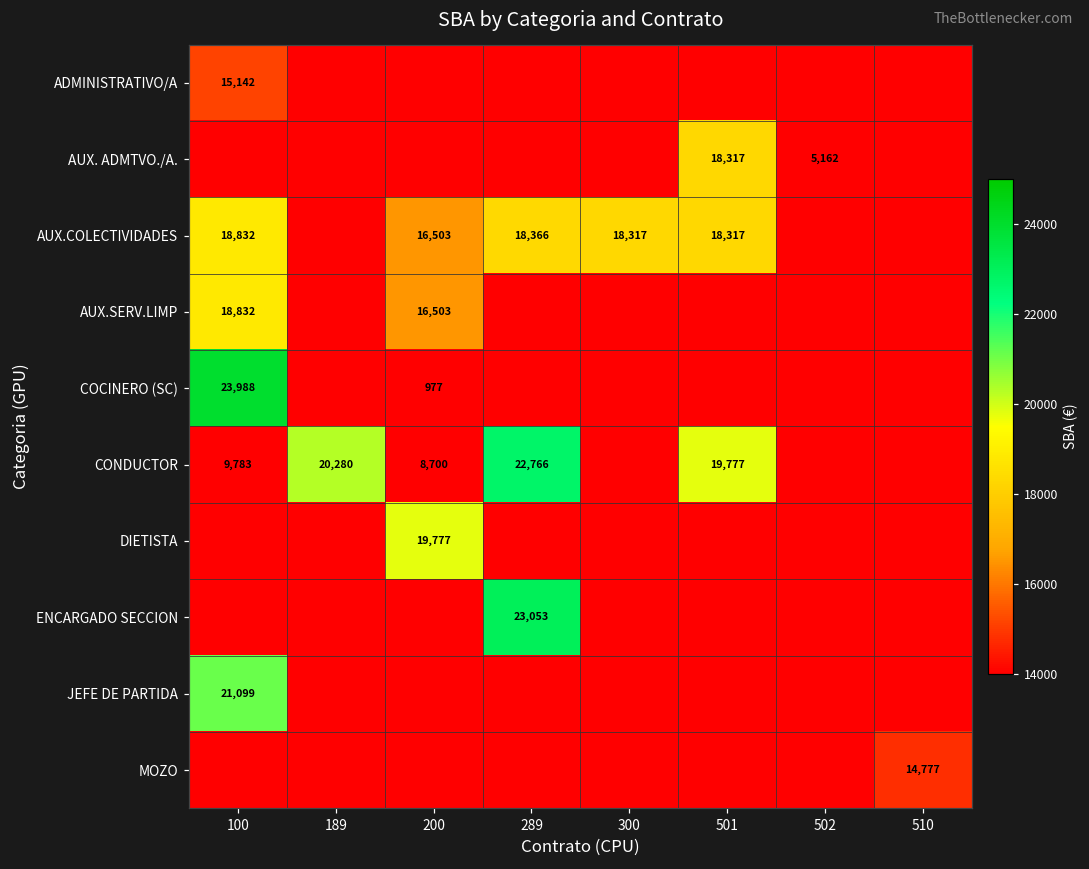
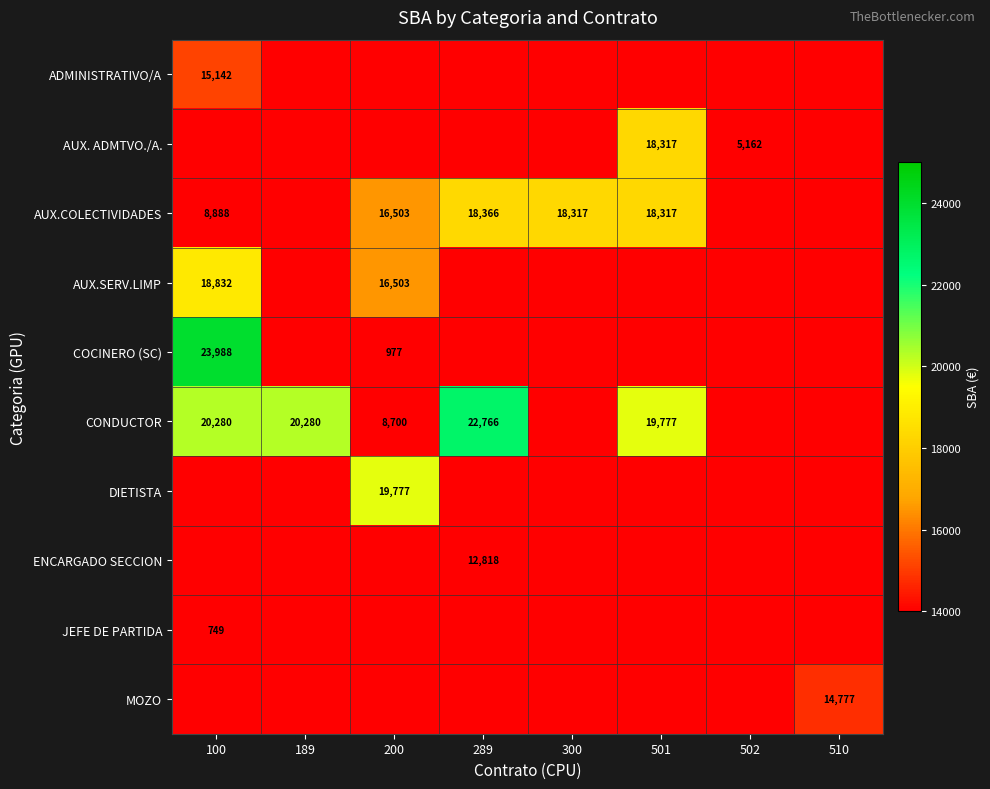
AUX.COLECTIVIDADES, 100: 18,832 -> 8,888
CONDUCTOR, 100: 9,783 -> 20,280
ENCARGADO SECCION, 289: 23,053 -> 12,818
JEFE DE PARTIDA, 100: 21,099 -> 749
